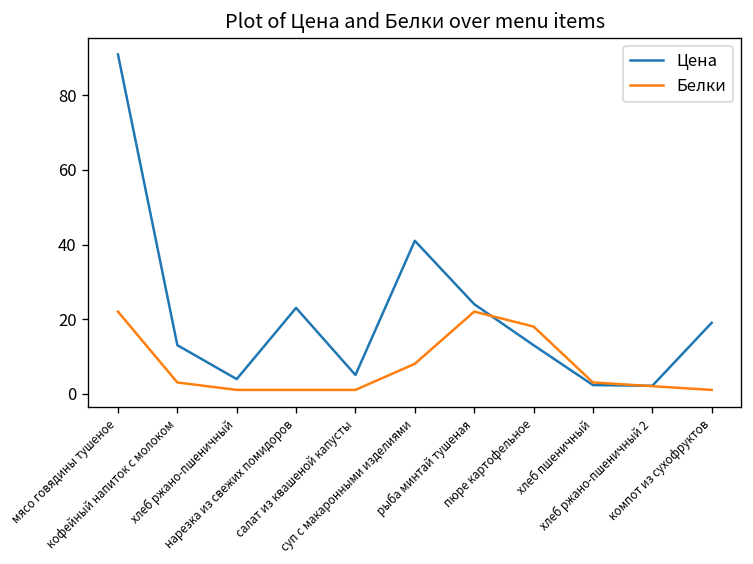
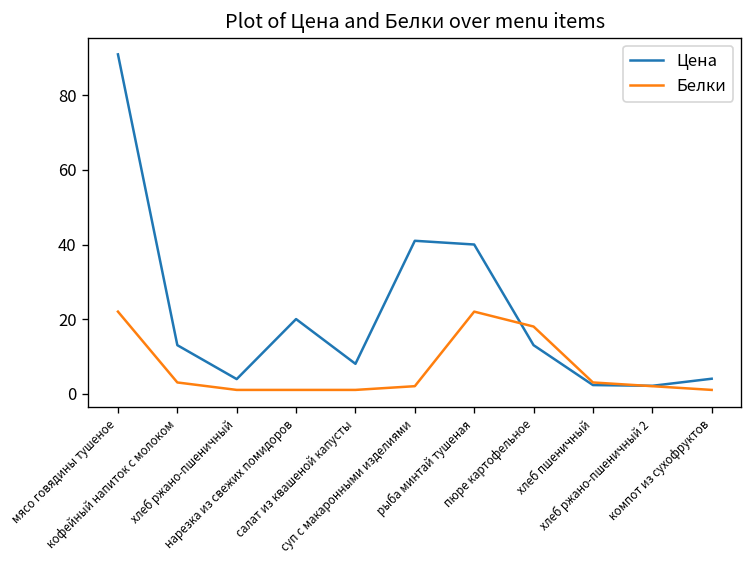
Цена, нарезка из свежих помидоров: 23 -> 20
Цена, салат из квашеной капусты: 5 -> 8
Белки, суп с макаронными изделиями: 8 -> 2
Цена, рыба минтай тушеная: 24 -> 40
Цена, компот из сухофруктов: 19 -> 4
